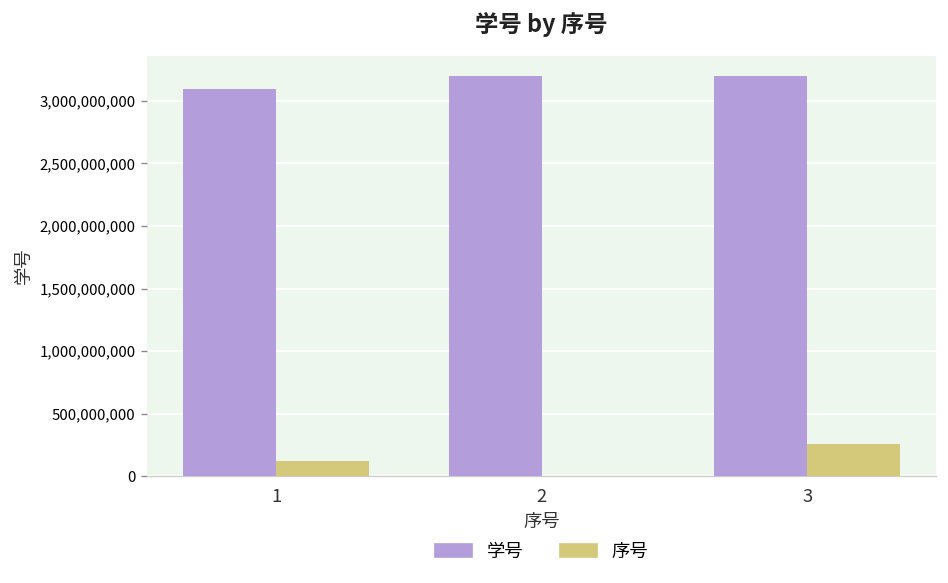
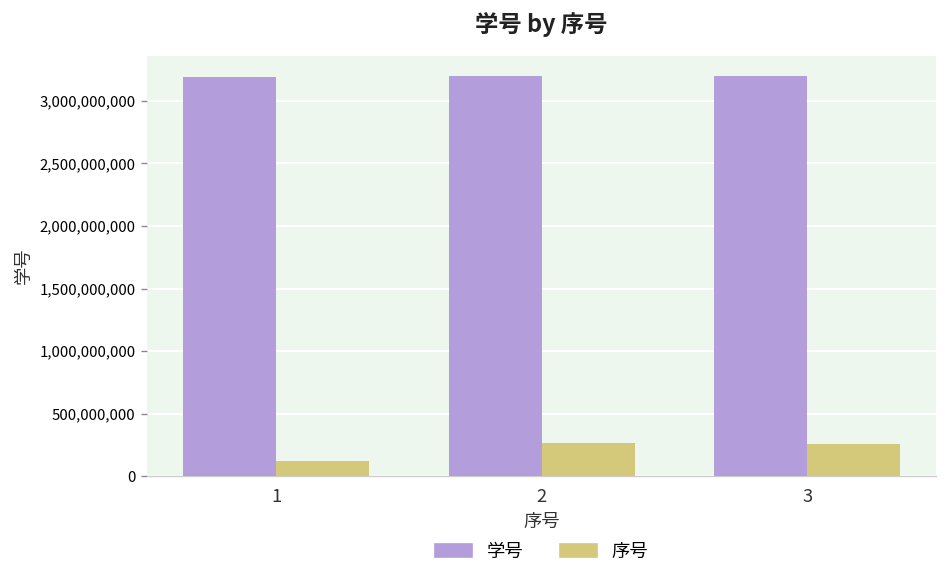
学号, 1: 3,100,000,000 -> 3,190,000,000
序号, 2: 0 -> 260,000,000
